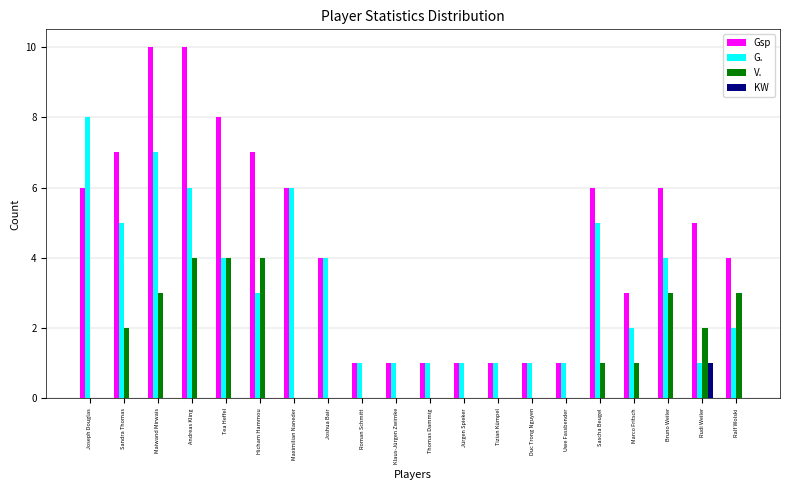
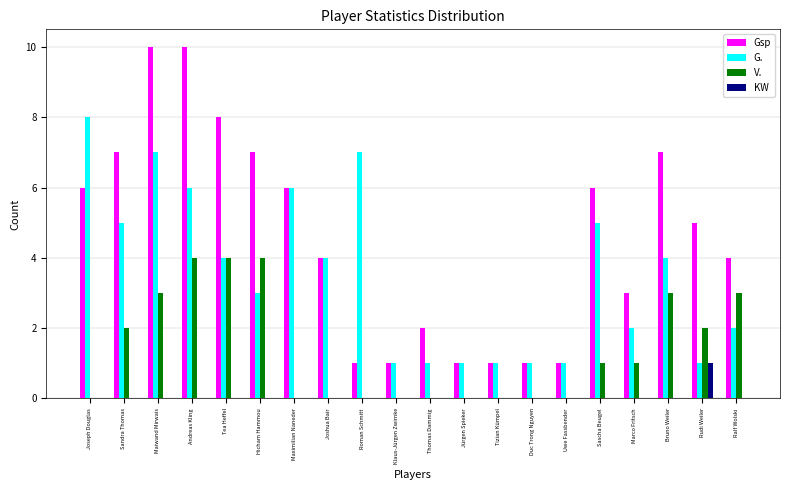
G., Roman Schmitt: 1 -> 7
Gsp, Thomas Dammig: 1 -> 2
Gsp, Bruno Weiler: 6 -> 7
